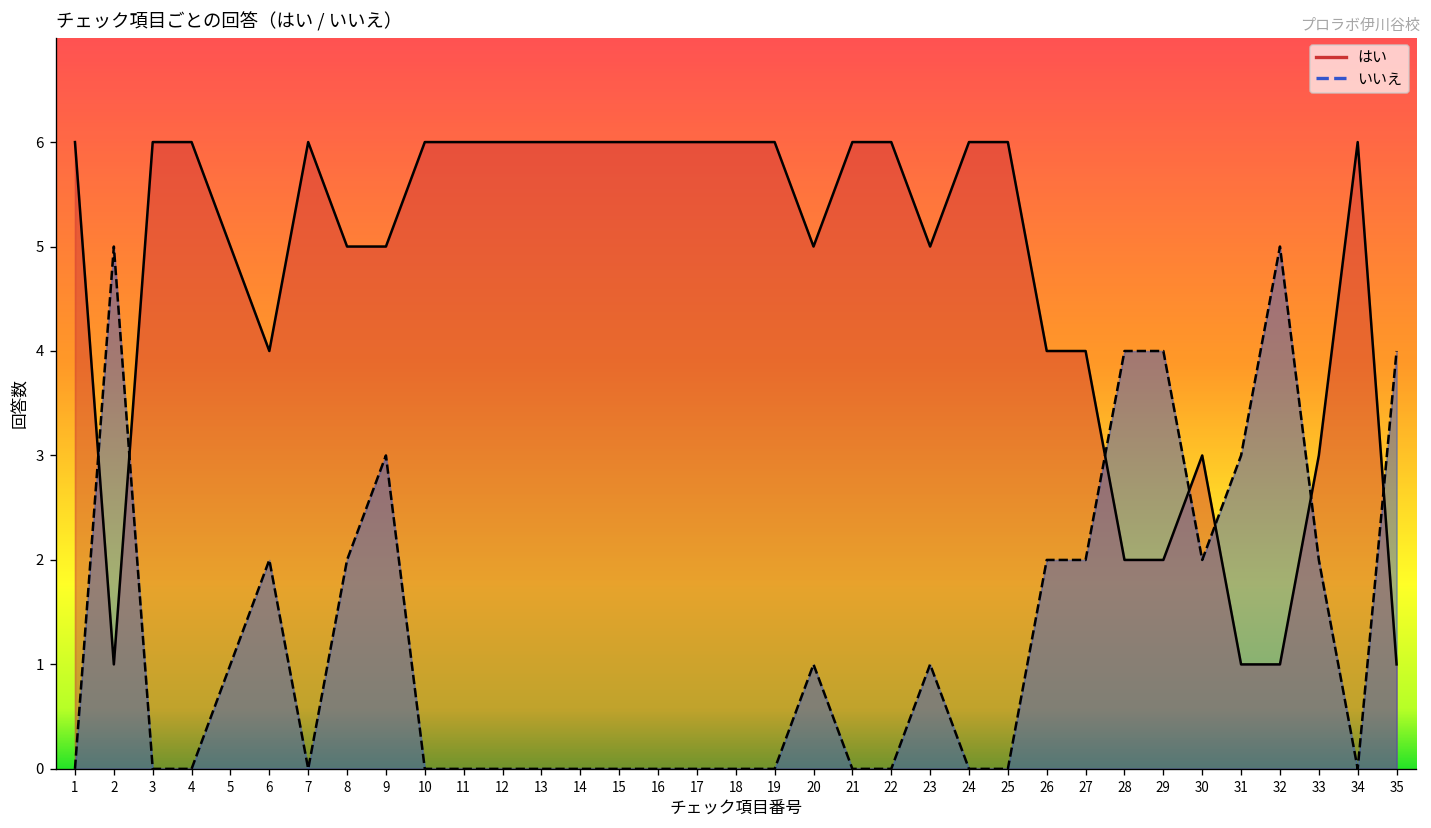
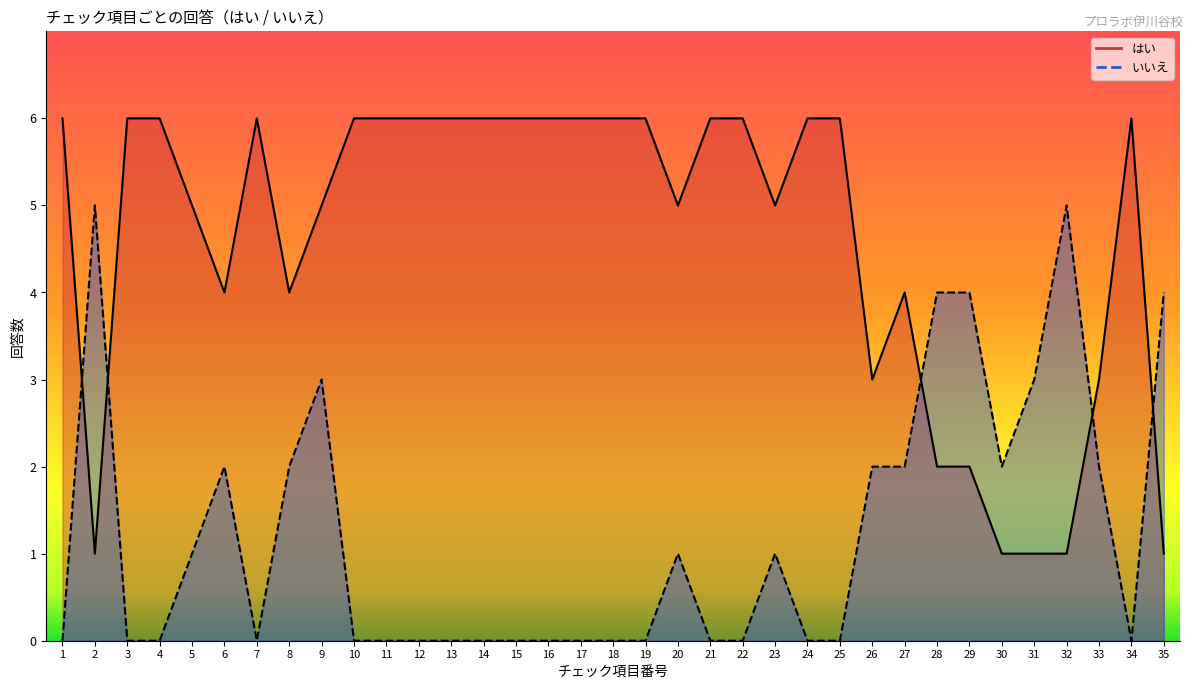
はい, 8: 5 -> 4
はい, 26: 4 -> 3
はい, 30: 3 -> 1
